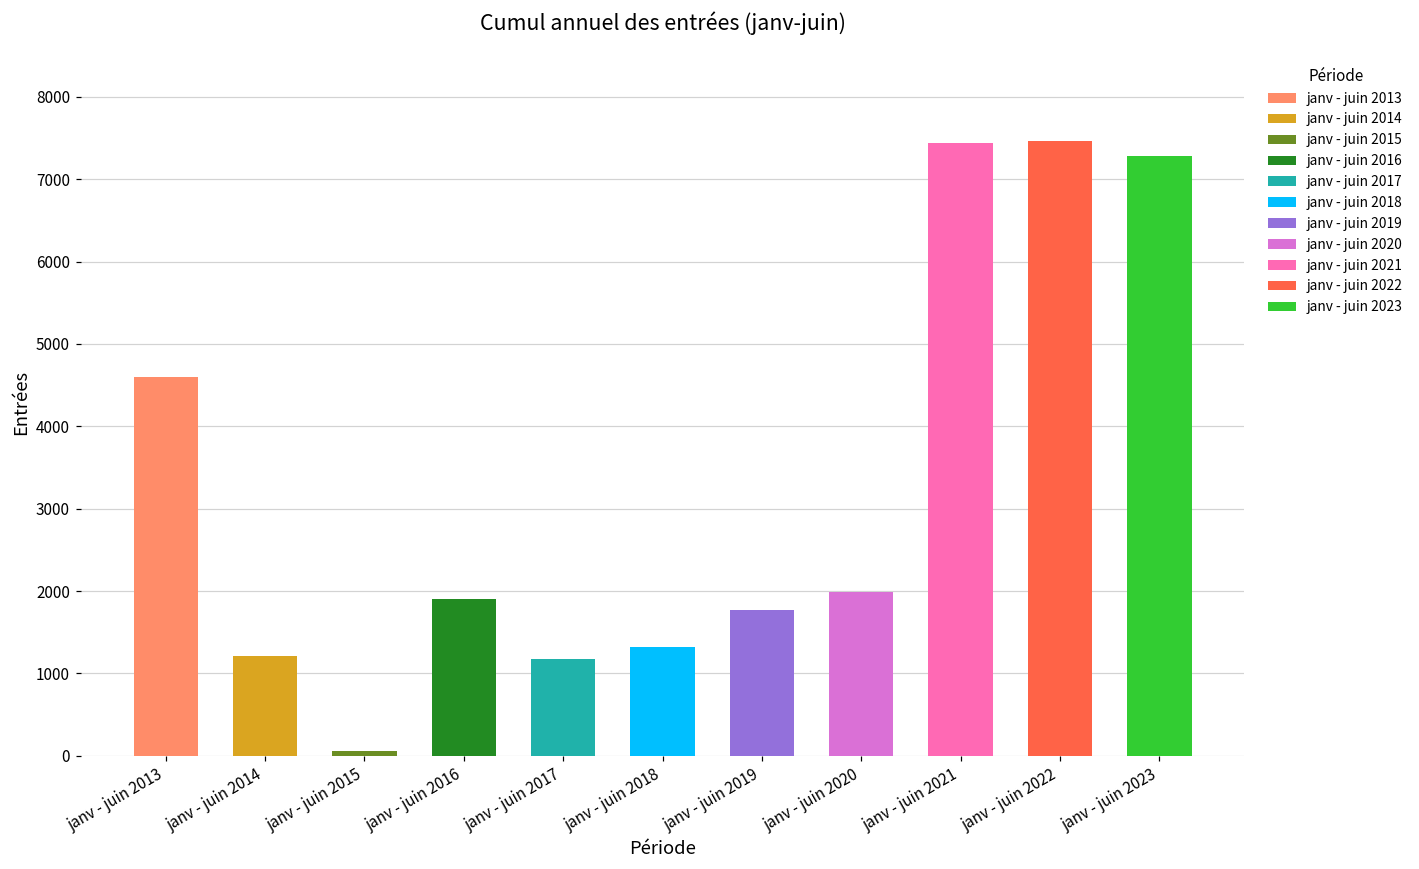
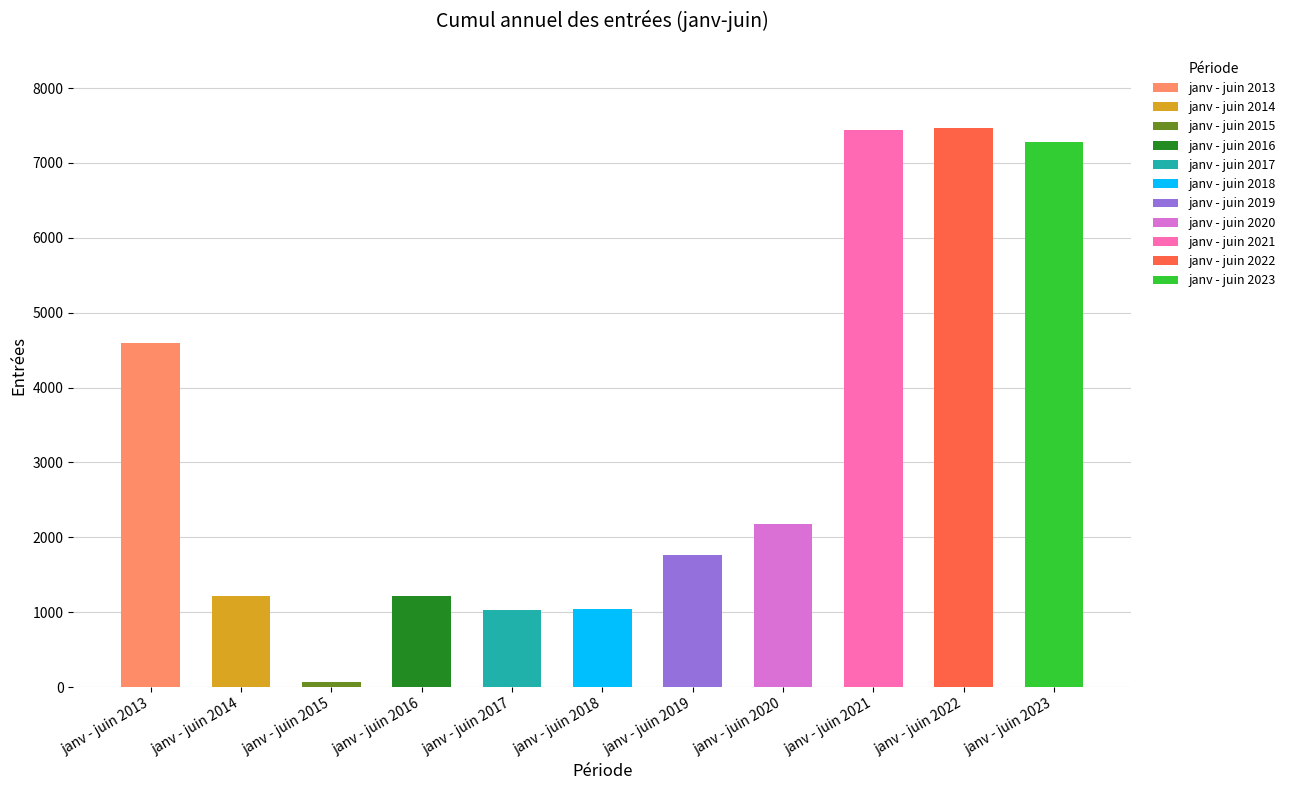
janv - juin 2016: 1900 -> 1200
janv - juin 2017: 1200 -> 1000
janv - juin 2018: 1300 -> 1000
janv - juin 2020: 2000 -> 2200
